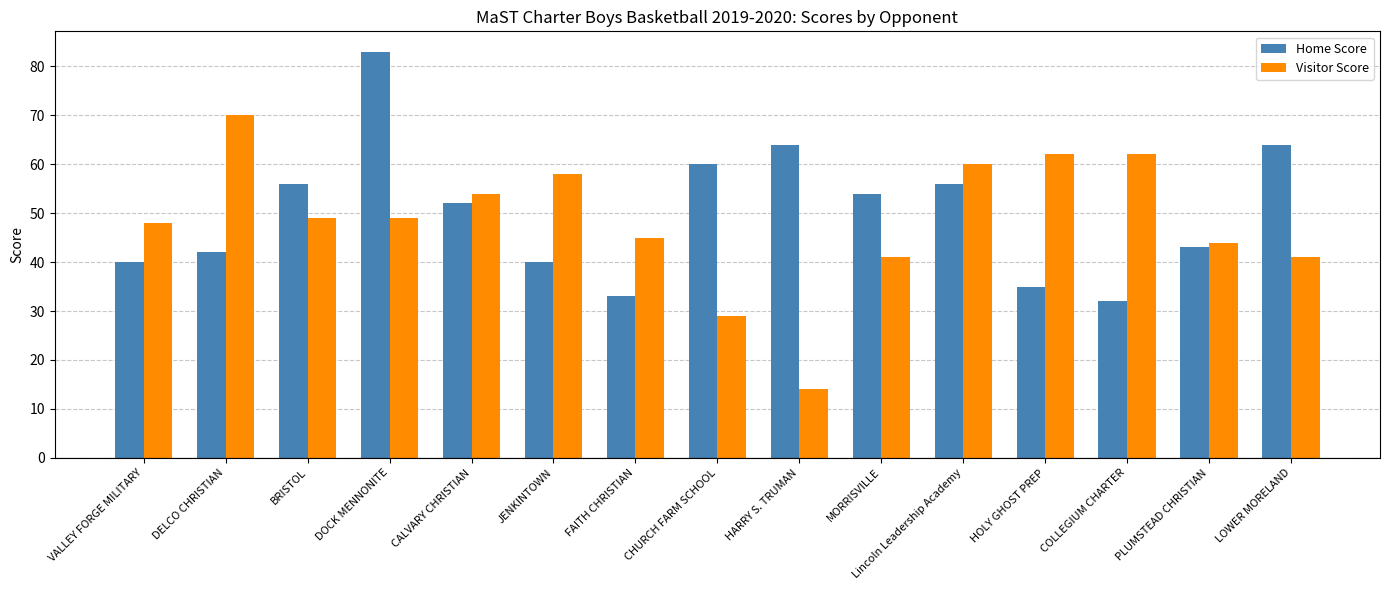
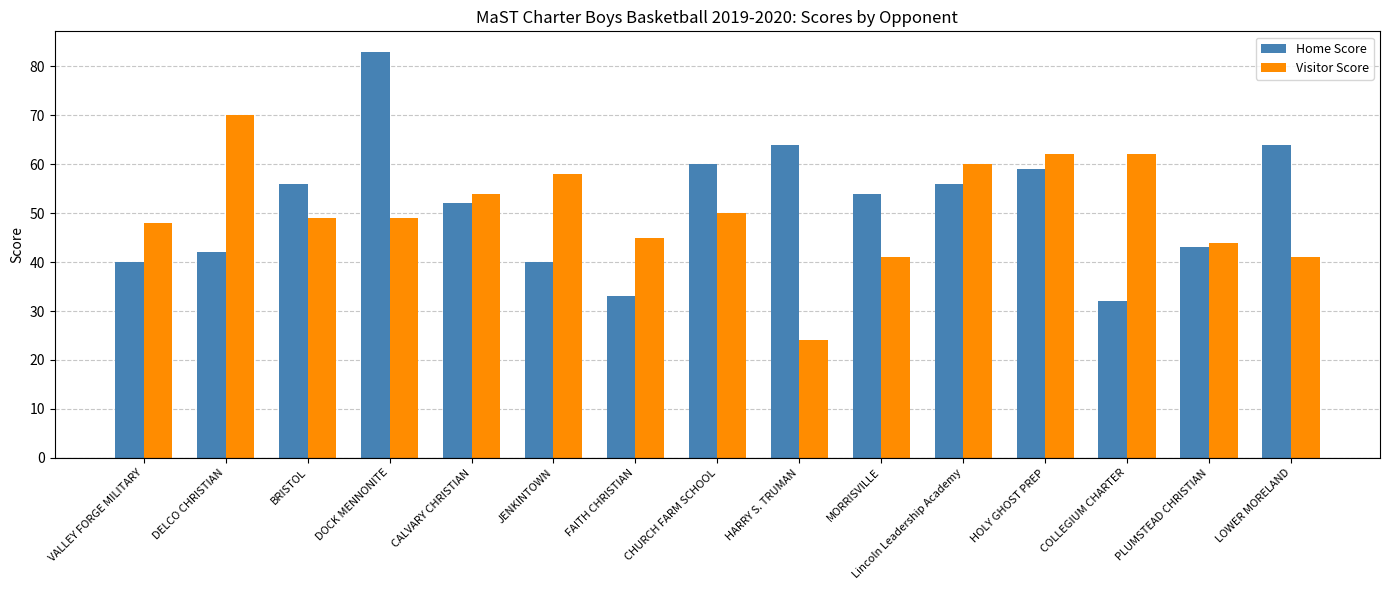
Visitor Score, CHURCH FARM SCHOOL: 29 -> 50
Visitor Score, HARRY S. TRUMAN: 14 -> 24
Home Score, HOLY GHOST PREP: 35 -> 59
